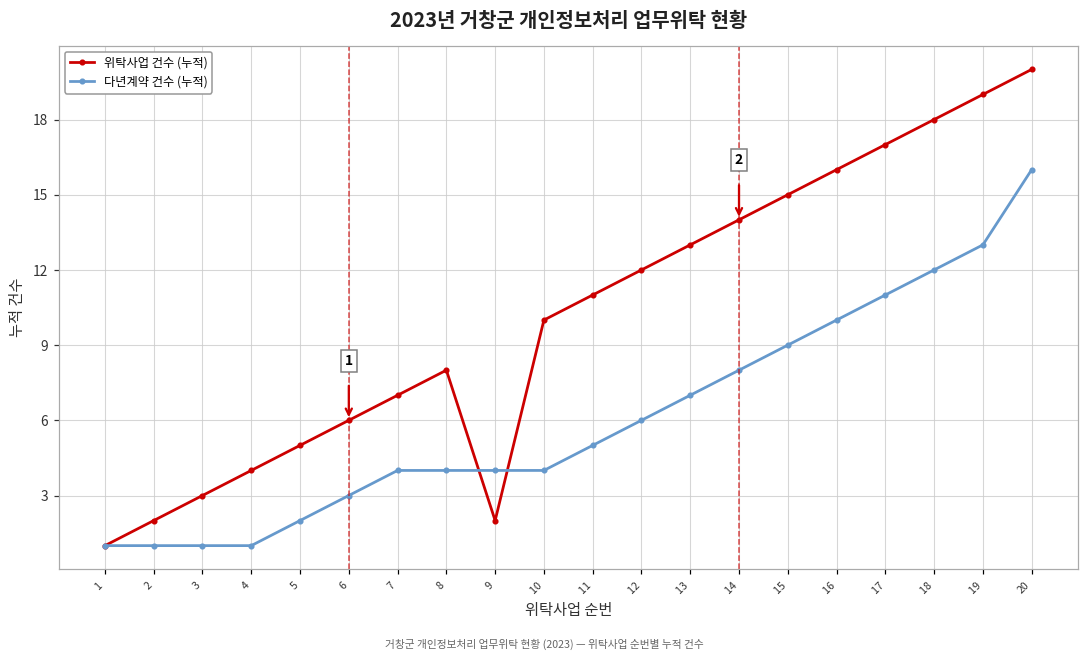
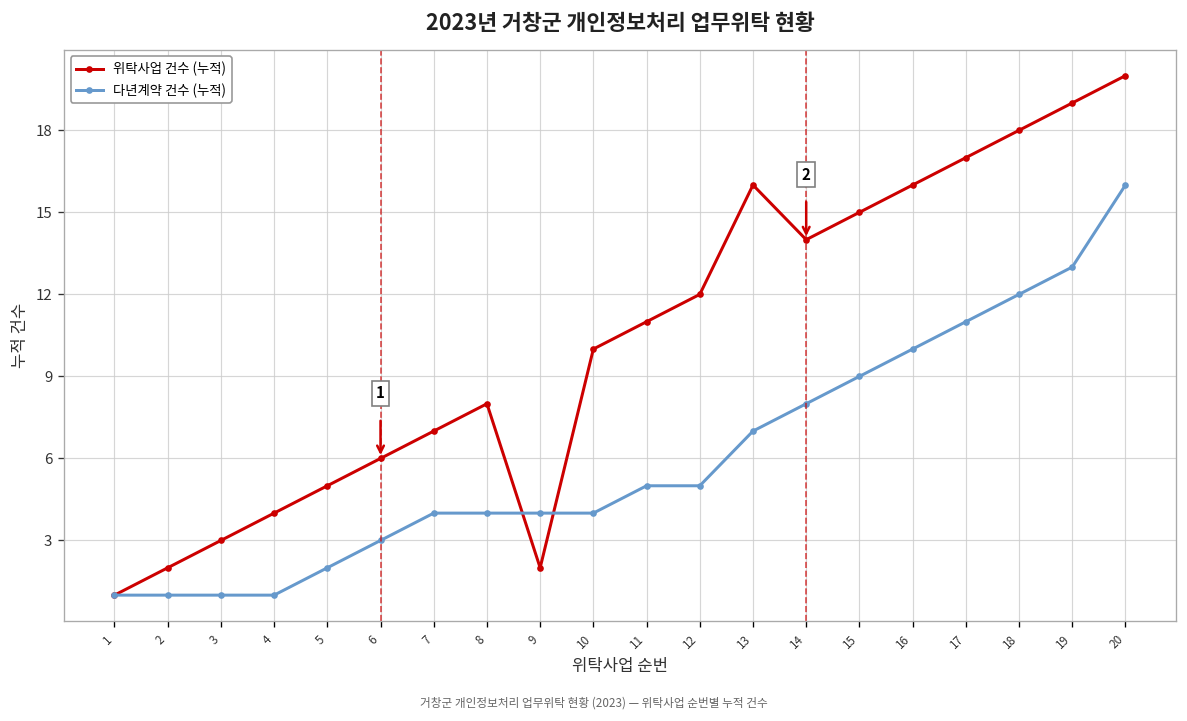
다년계약 건수 (누적), 12: 6 -> 5
위탁사업 건수 (누적), 13: 13 -> 16
